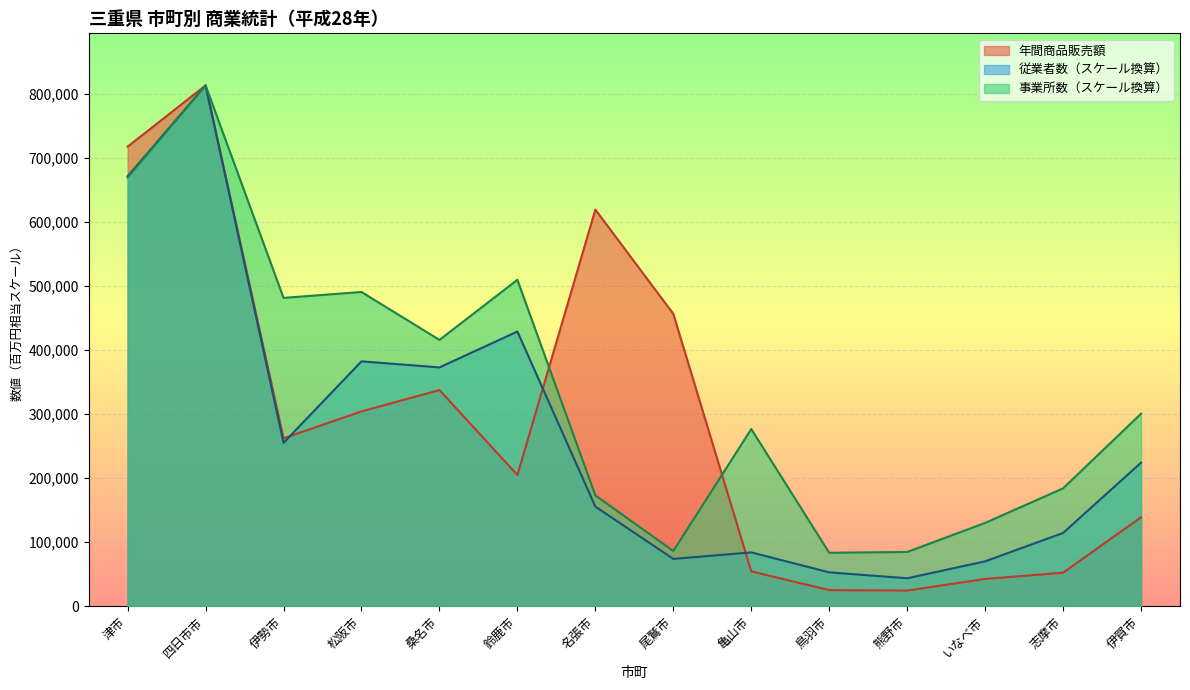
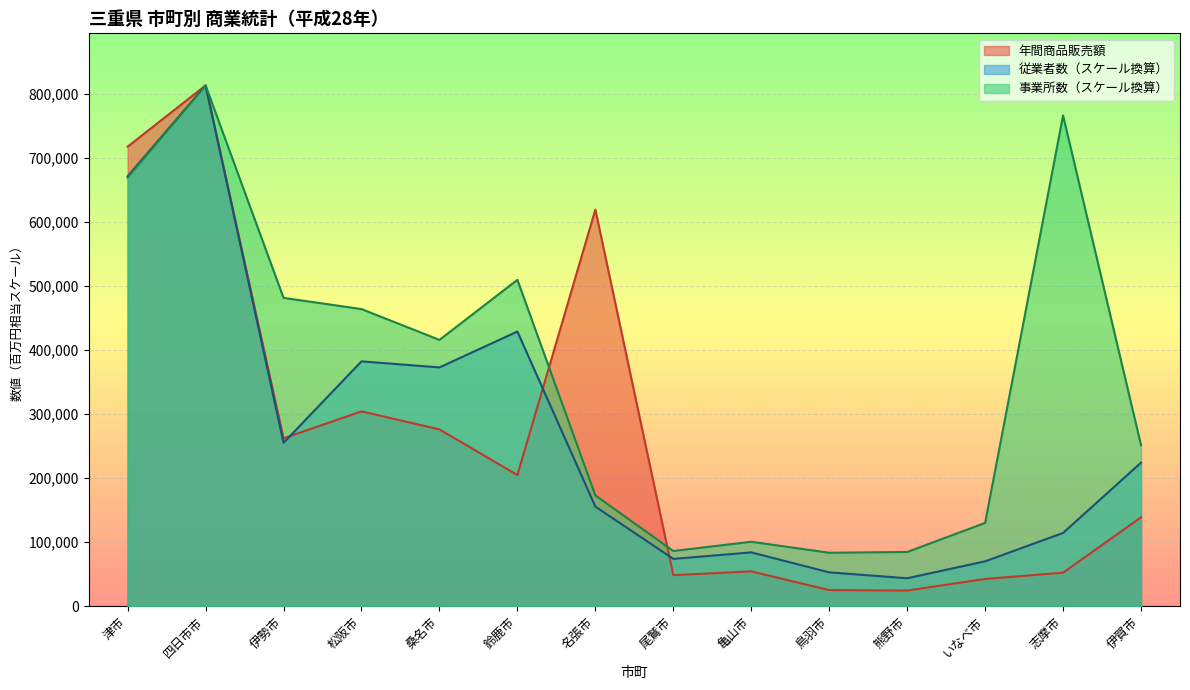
事業所数（スケール換算）, 松阪市: 490,000 -> 460,000
年間商品販売額, 桑名市: 340,000 -> 280,000
年間商品販売額, 尾鷲市: 460,000 -> 50,000
事業所数（スケール換算）, 亀山市: 280,000 -> 100,000
事業所数（スケール換算）, 志摩市: 180,000 -> 770,000
事業所数（スケール換算）, 伊賀市: 300,000 -> 250,000
